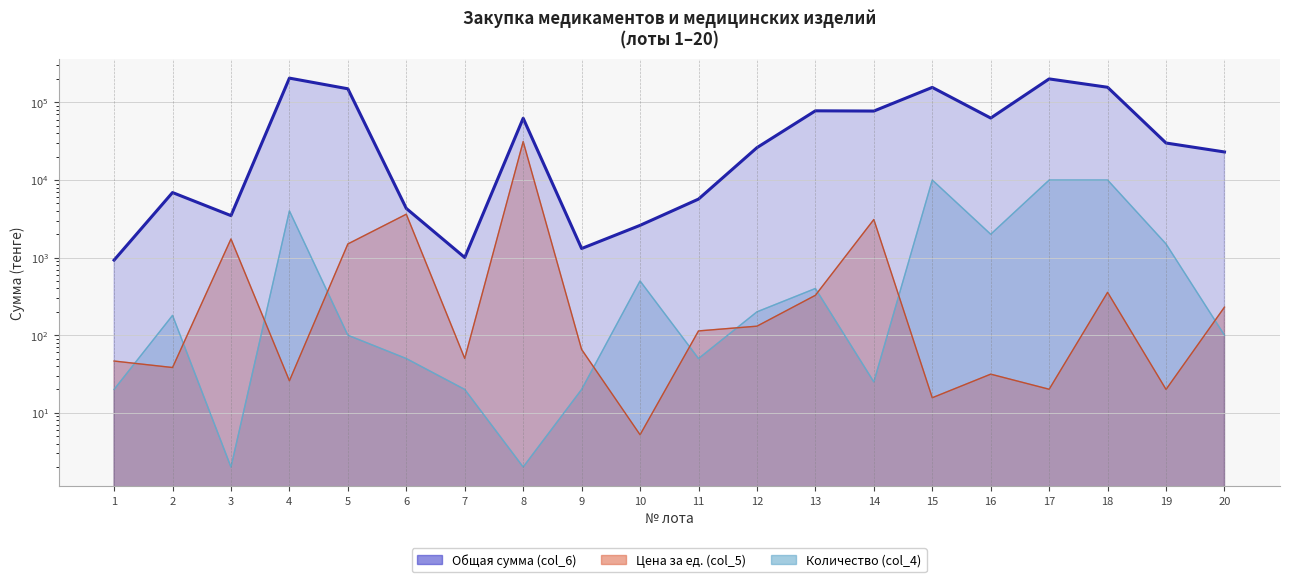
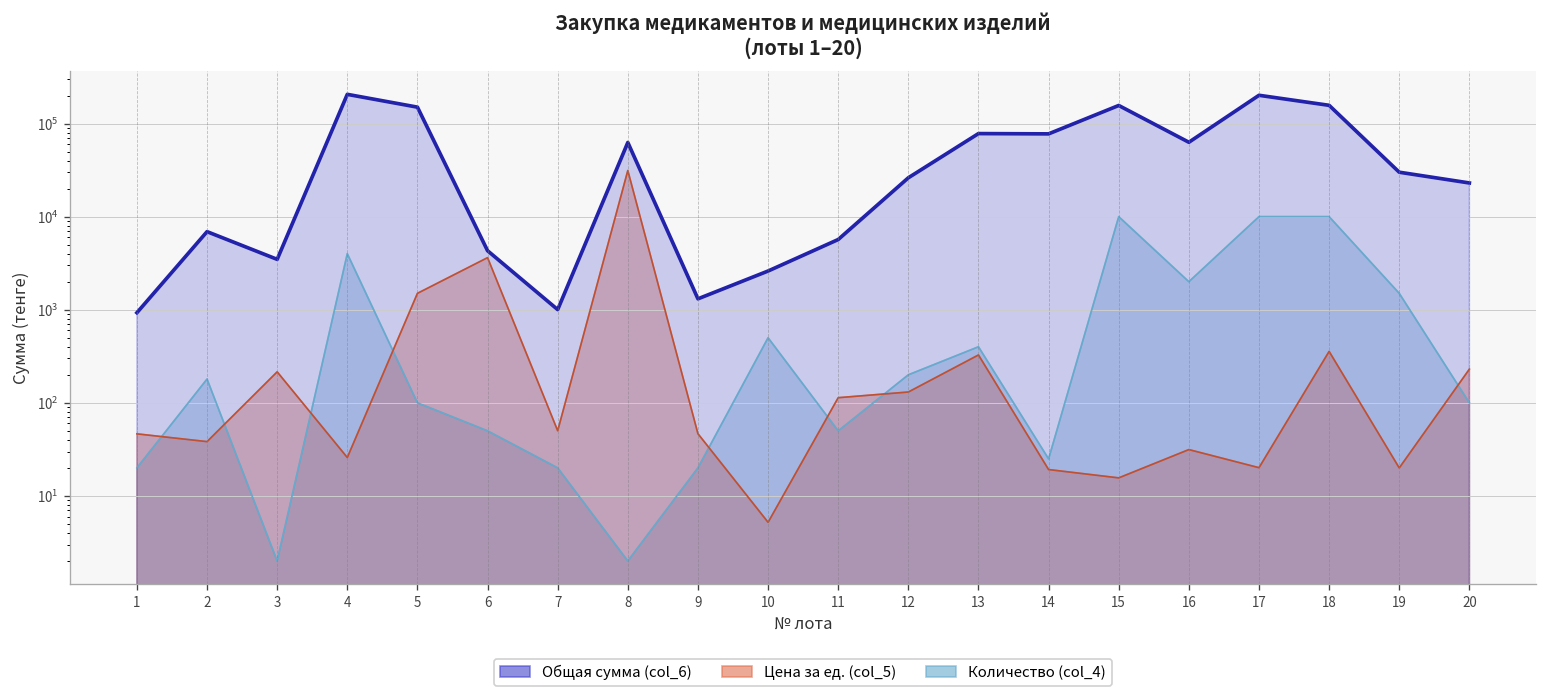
Цена за ед. (col_5), 3: 1700 -> 220
Цена за ед. (col_5), 9: 70 -> 50
Цена за ед. (col_5), 14: 3100 -> 19
